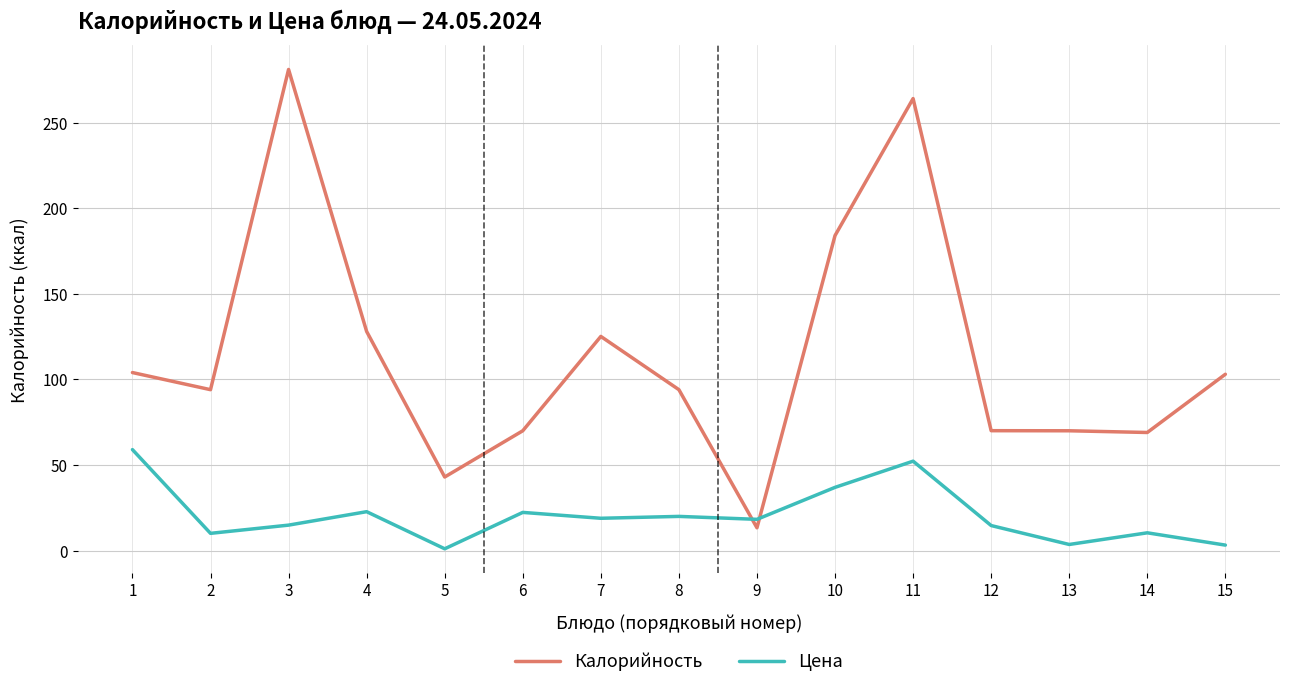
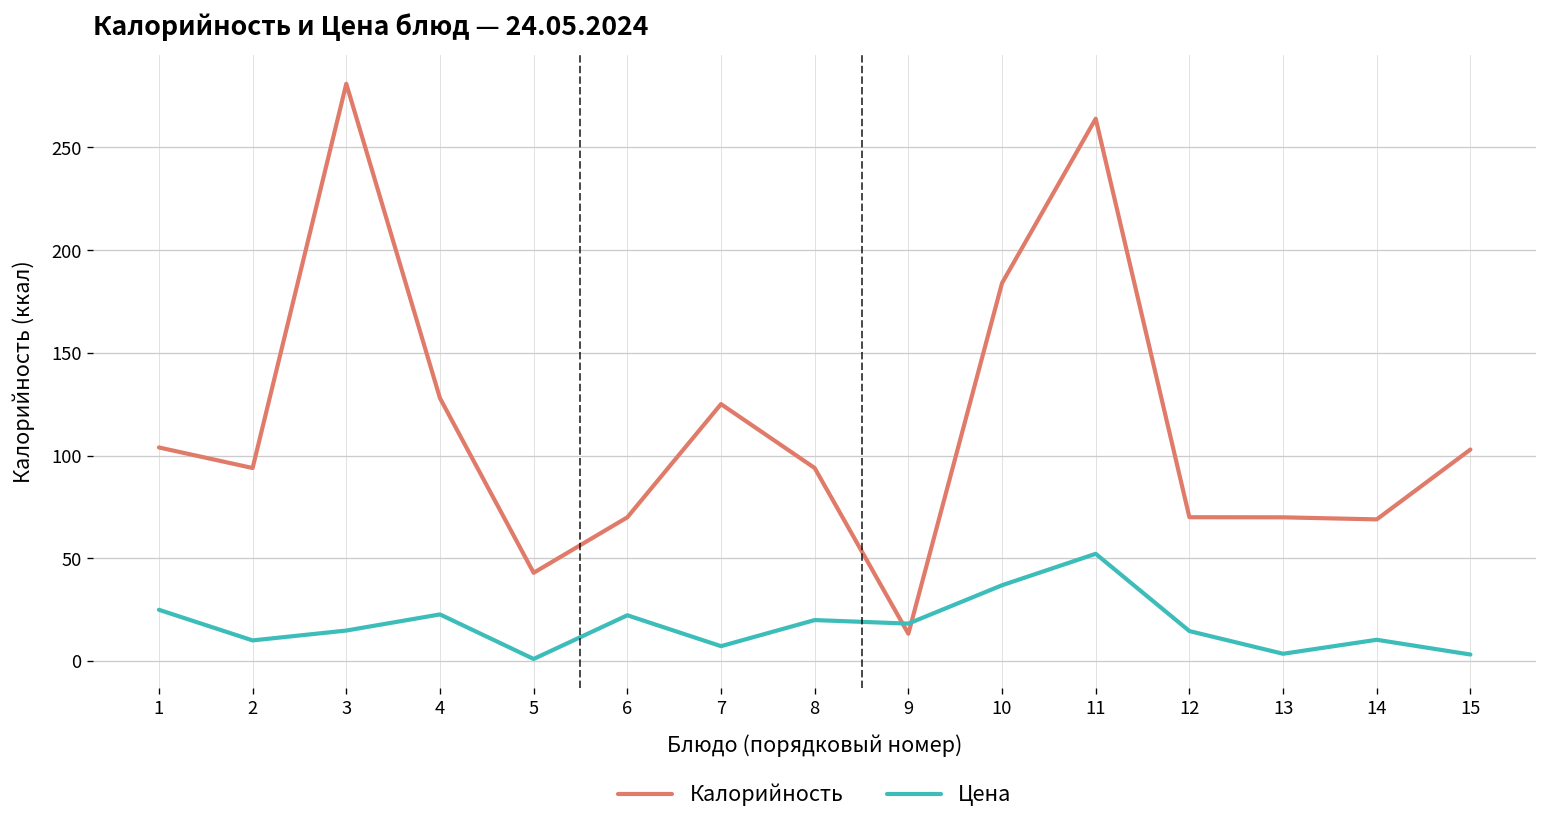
Цена, 1: 59 -> 25
Цена, 7: 19 -> 7
